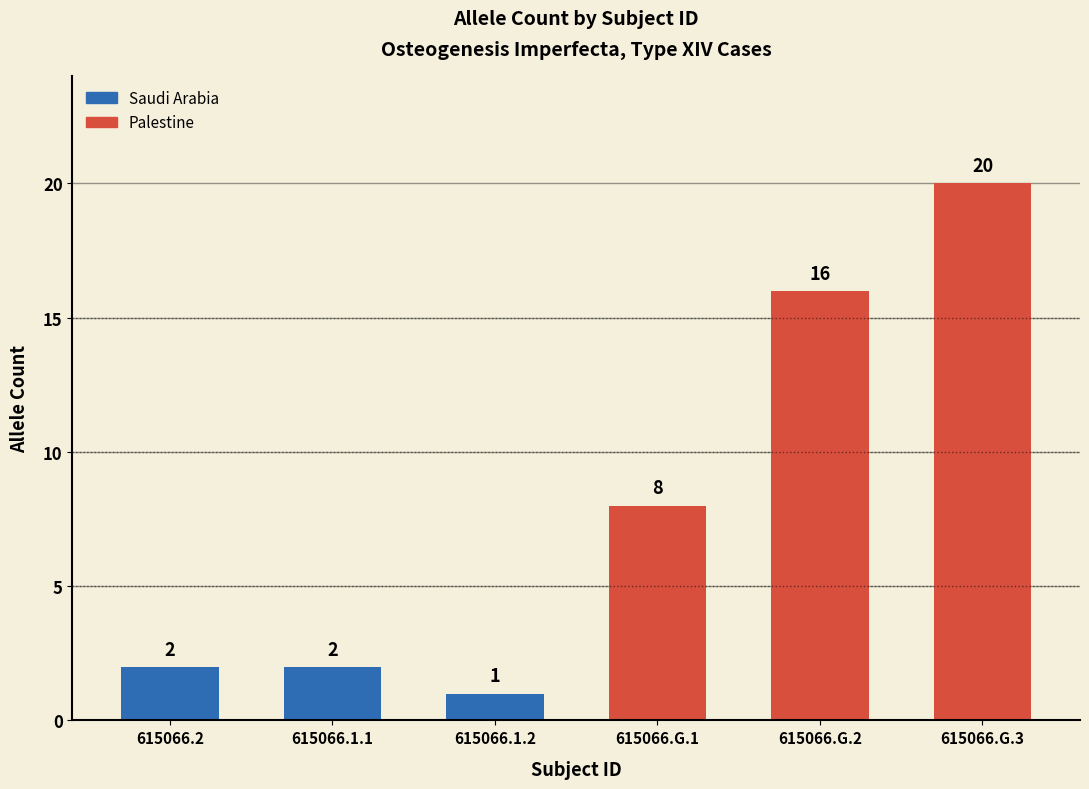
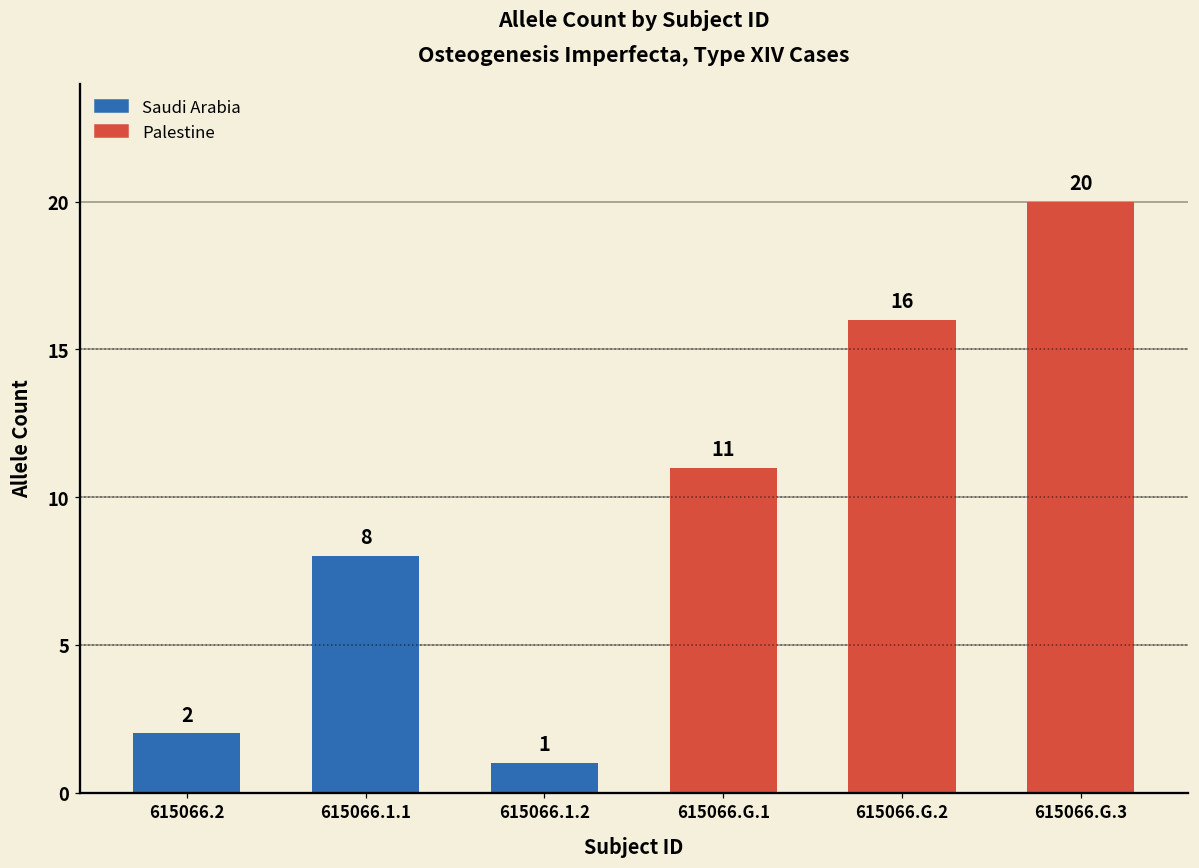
615066.1.1: 2 -> 8
615066.G.1: 8 -> 11
